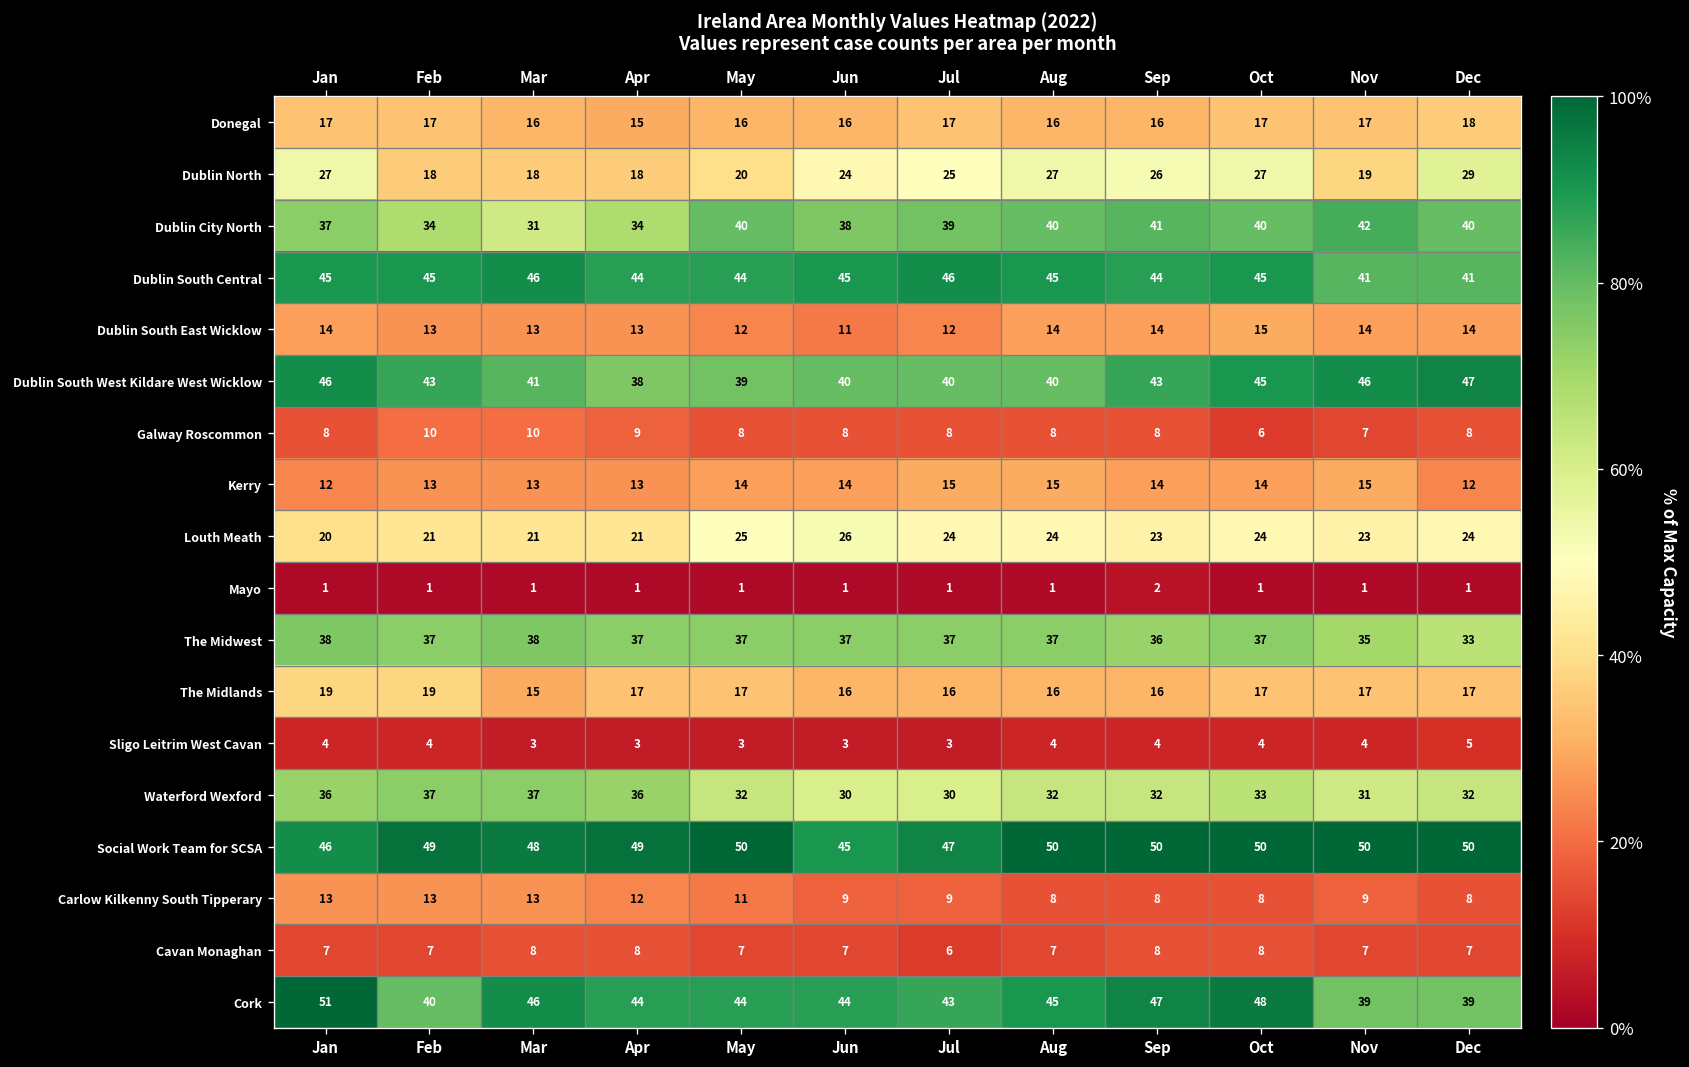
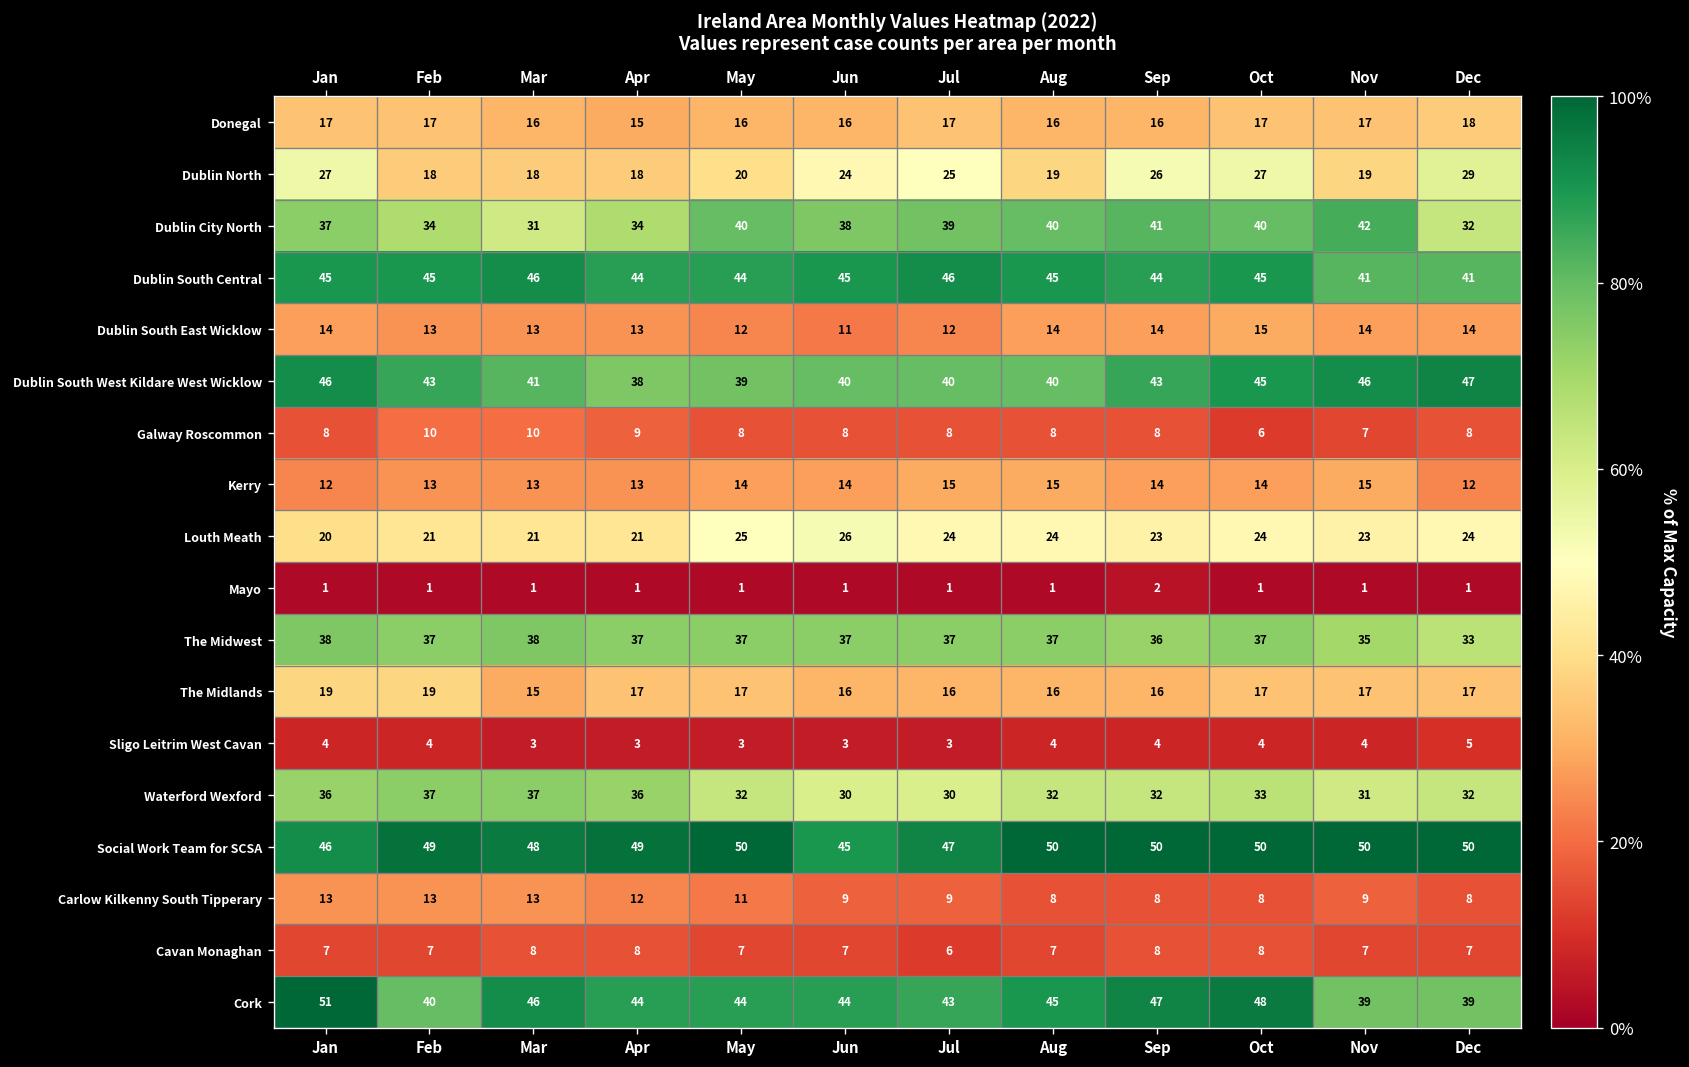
Dublin North, Aug: 27 -> 19
Dublin City North, Dec: 40 -> 32
